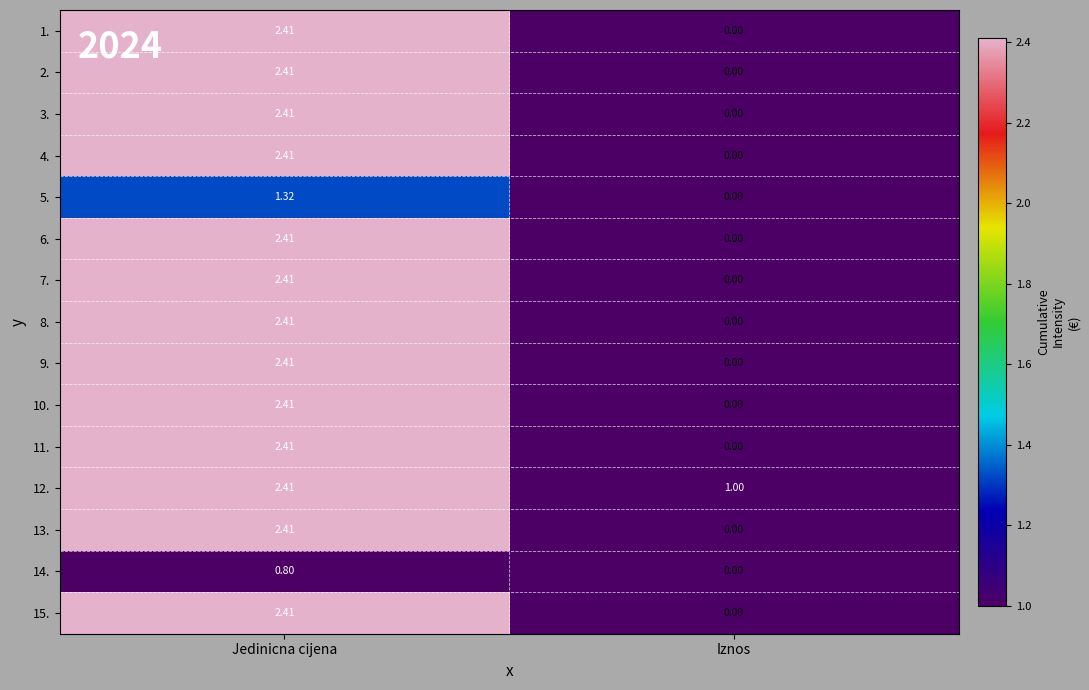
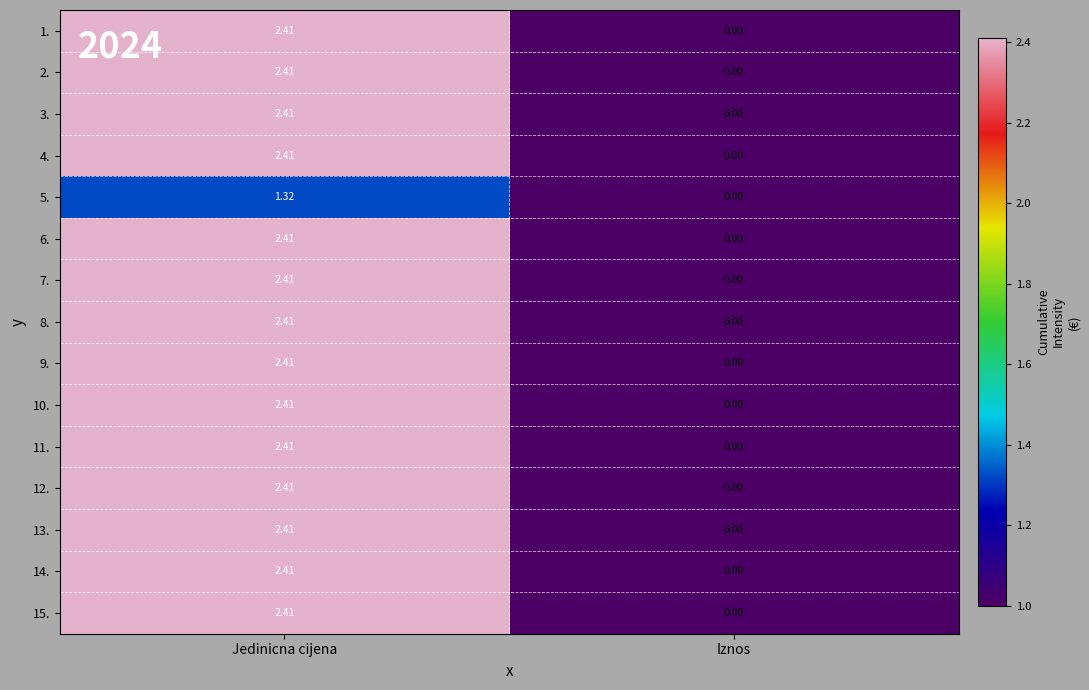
12., Iznos: 1.00 -> 0.00
14., Jedinicna cijena: 0.80 -> 2.41
